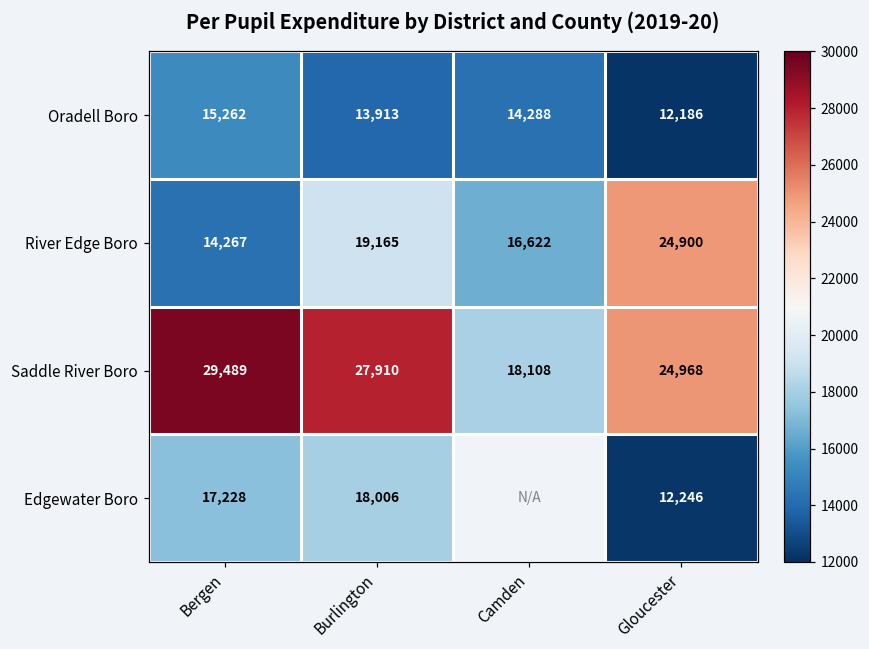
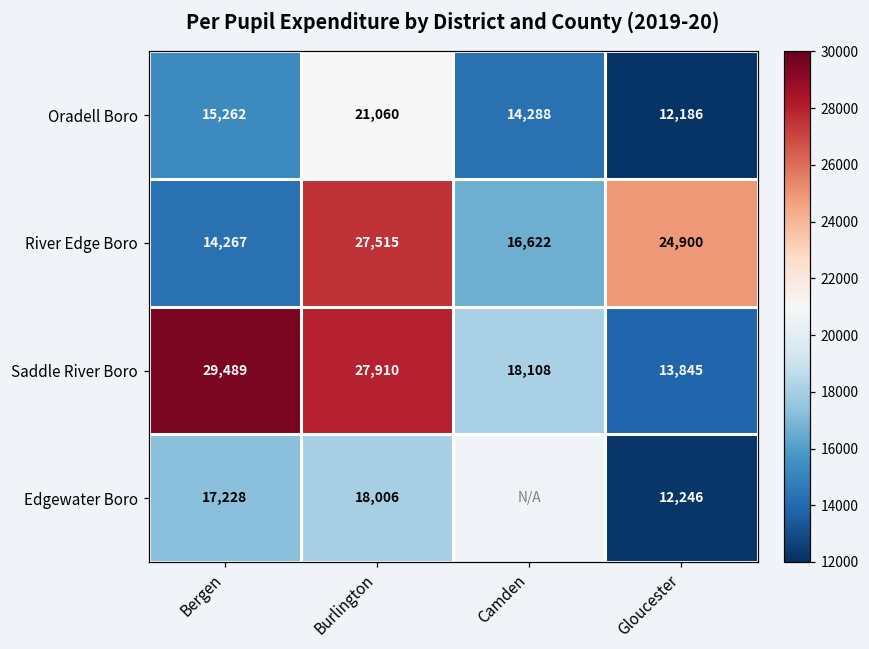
Oradell Boro, Burlington: 13,913 -> 21,060
River Edge Boro, Burlington: 19,165 -> 27,515
Saddle River Boro, Gloucester: 24,968 -> 13,845
